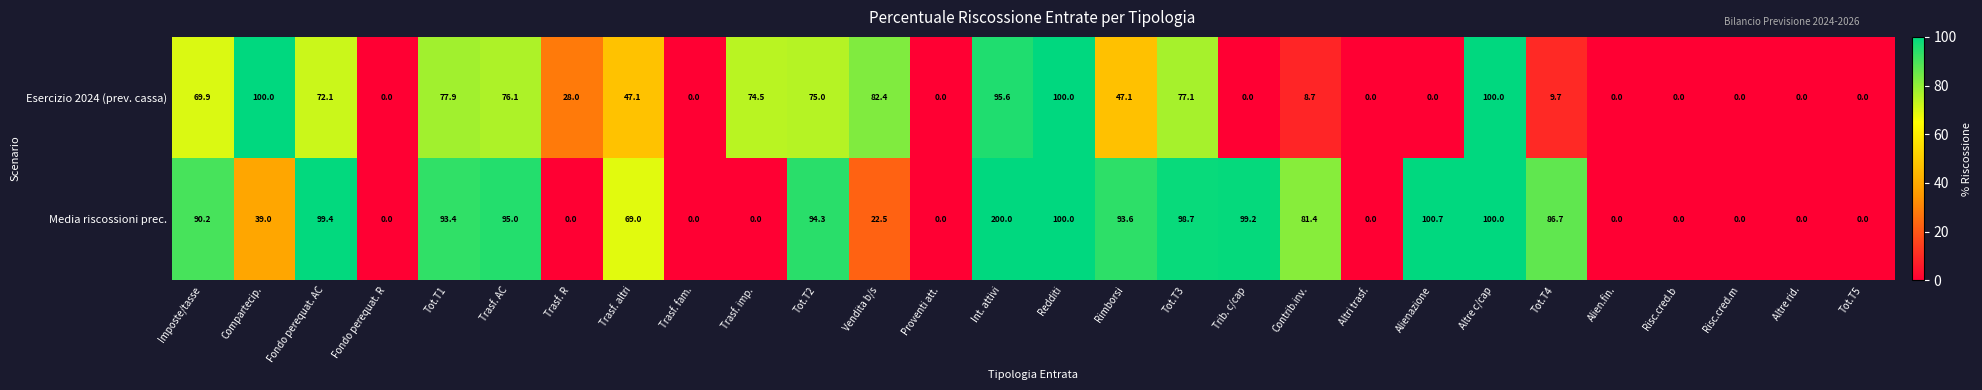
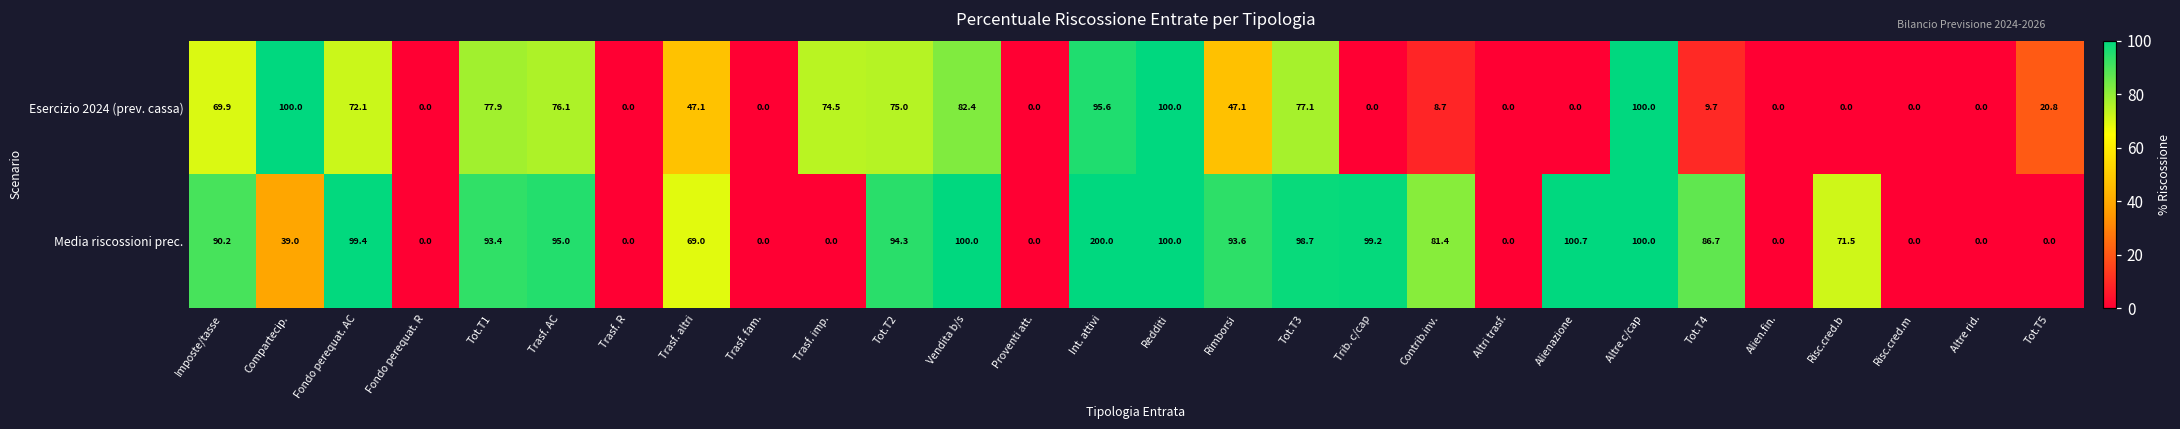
Esercizio 2024 (prev. cassa), Trasf. R: 28.0 -> 0.0
Esercizio 2024 (prev. cassa), Tot.T5: 0.0 -> 20.8
Media riscossioni prec., Vendita b/s: 22.5 -> 100.0
Media riscossioni prec., Risc.cred.b: 0.0 -> 71.5
